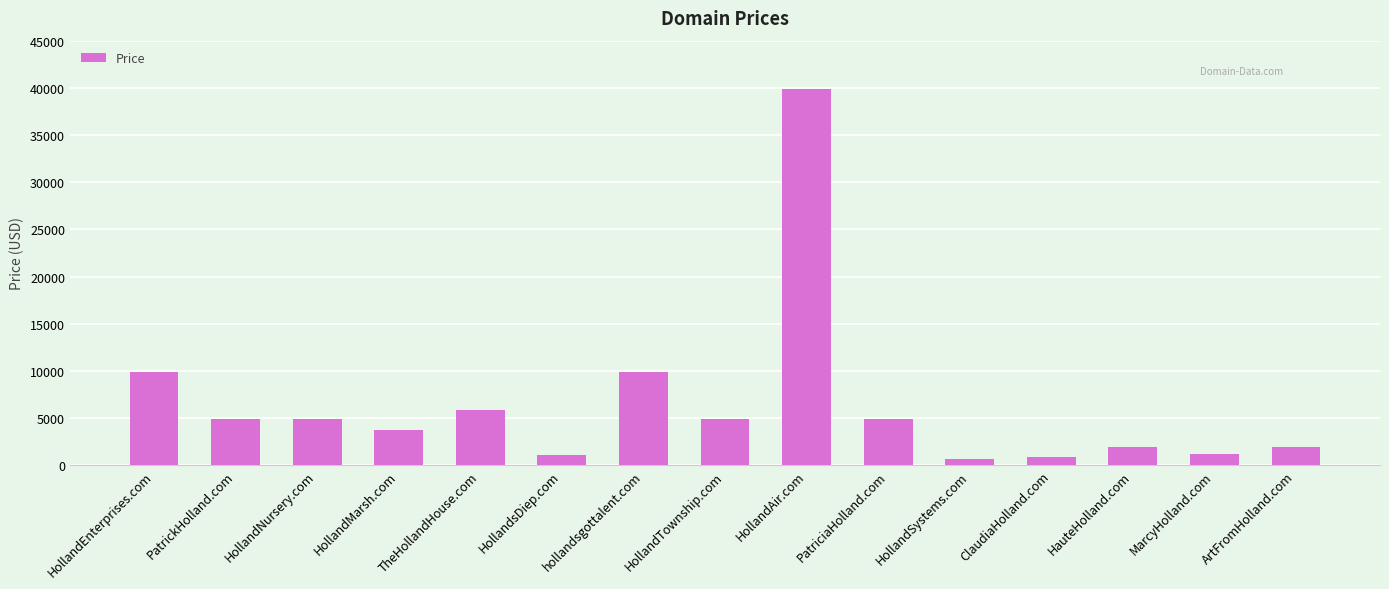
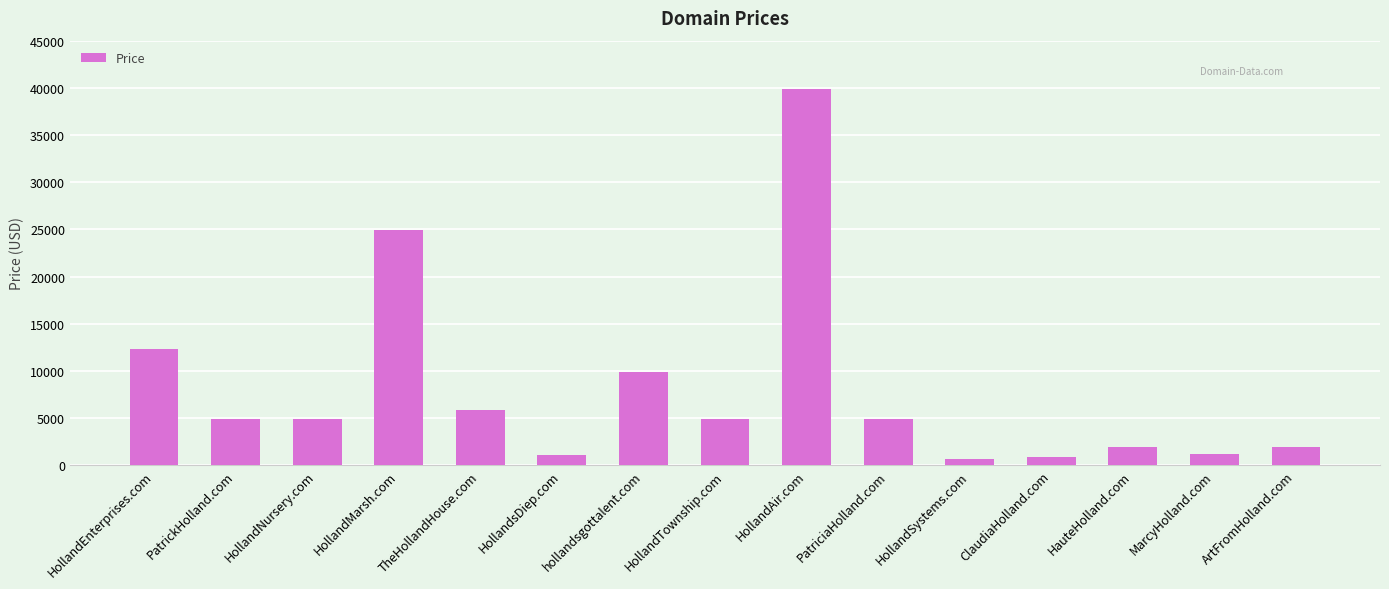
HollandEnterprises.com: 10000 -> 12000
HollandMarsh.com: 4000 -> 25000
